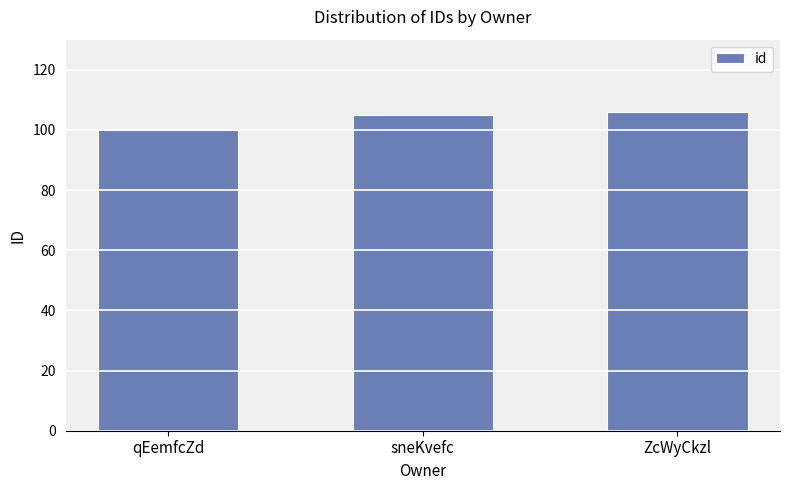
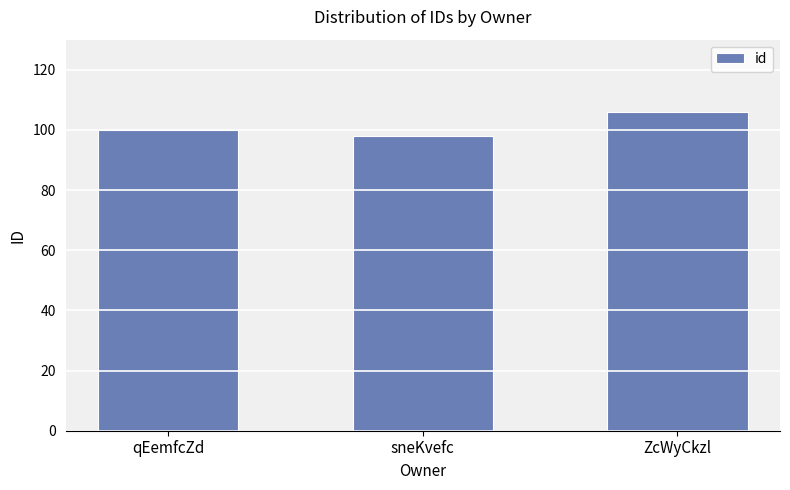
sneKvefc: 105 -> 98
